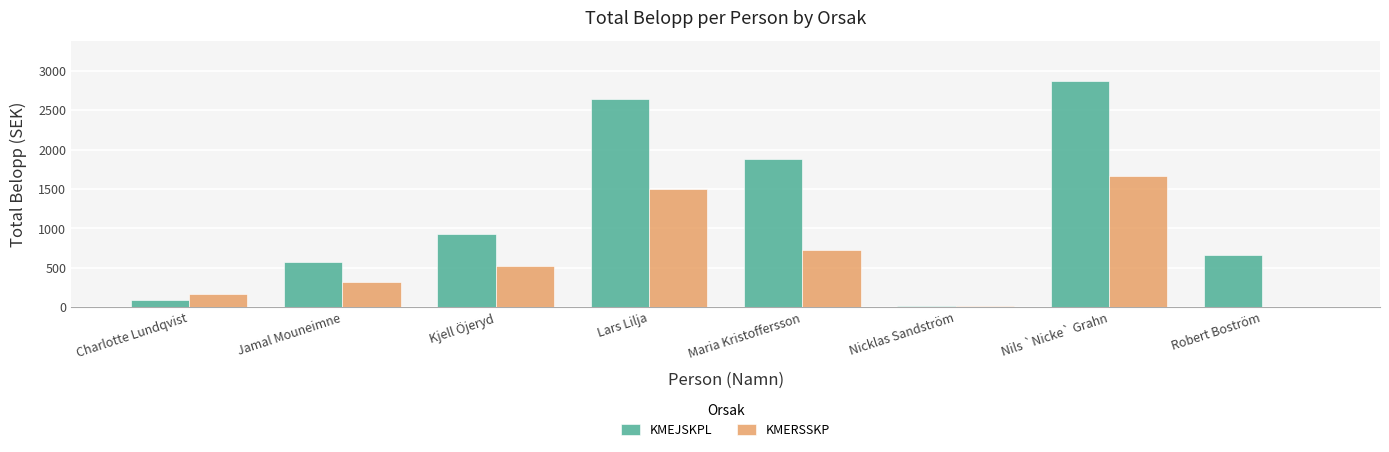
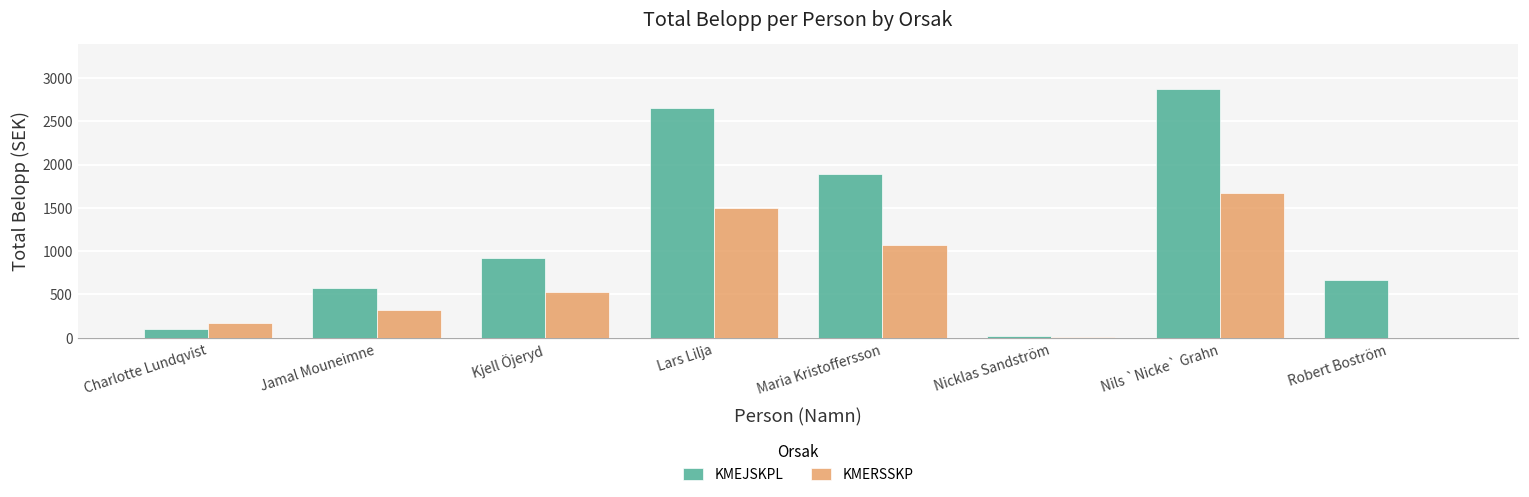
KMERSSKP, Maria Kristoffersson: 700 -> 1100
